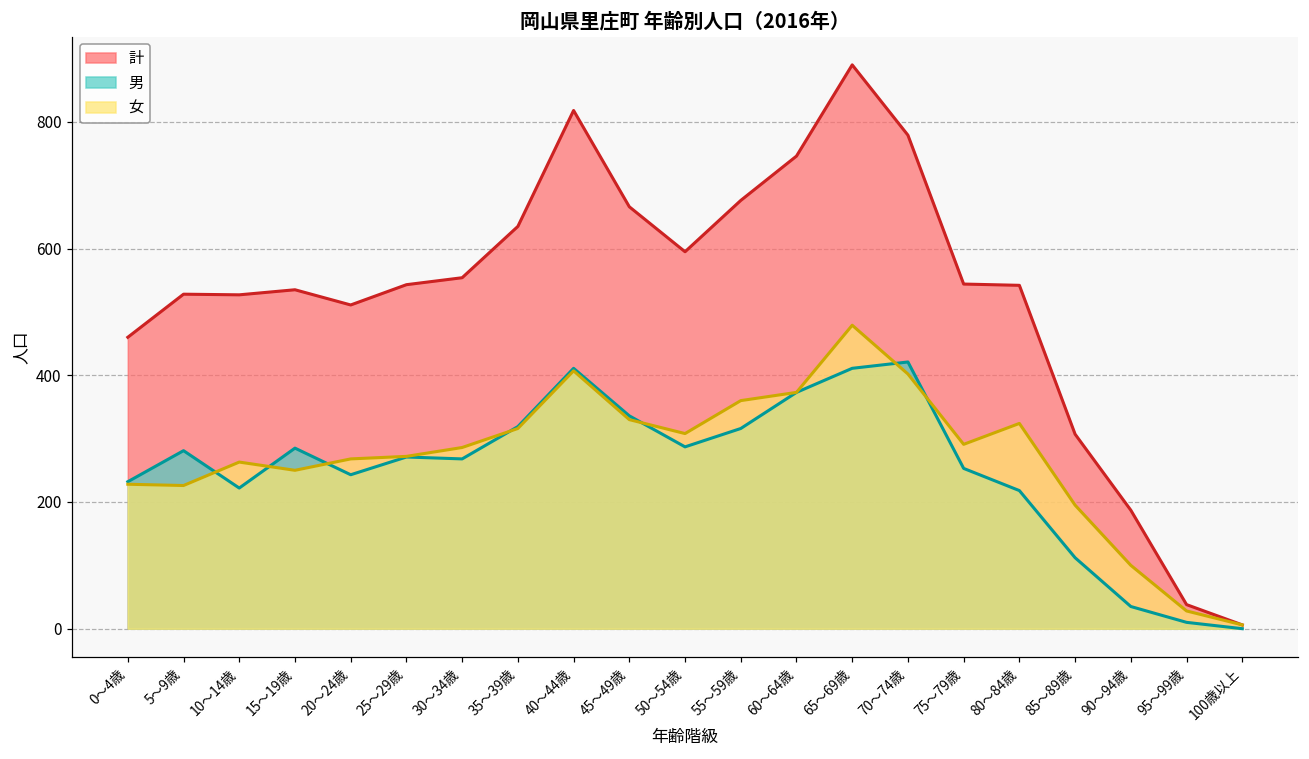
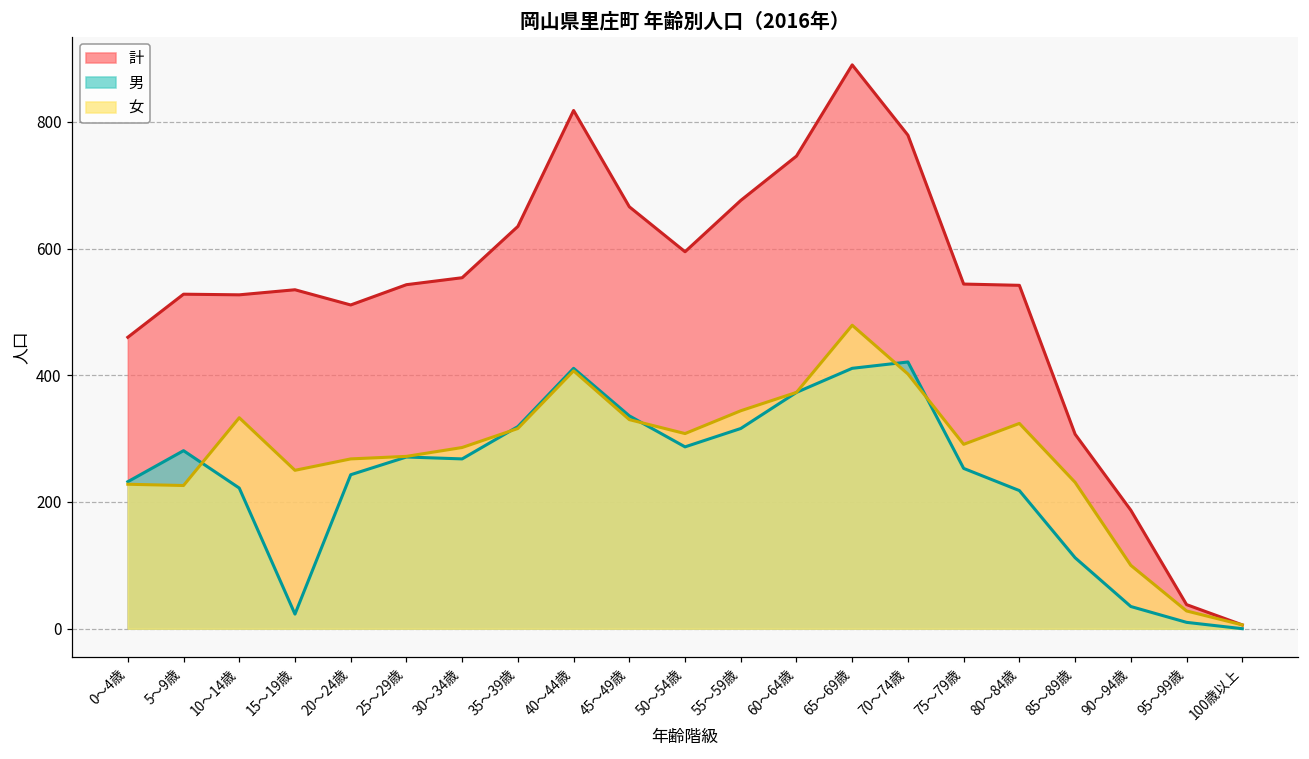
女, 10～14歳: 260 -> 330
男, 15～19歳: 290 -> 20
女, 55～59歳: 360 -> 340
女, 85～89歳: 200 -> 230
